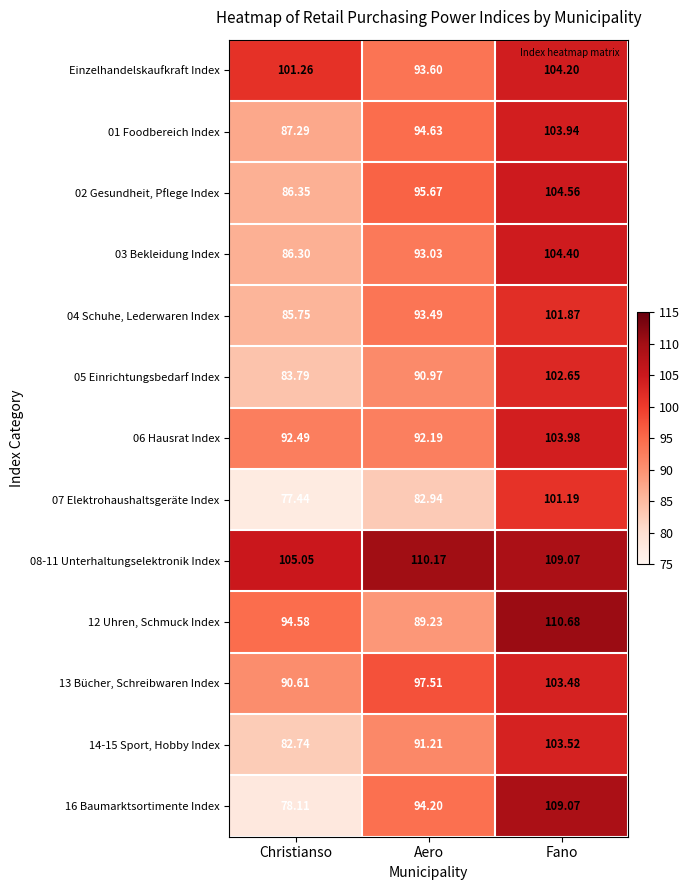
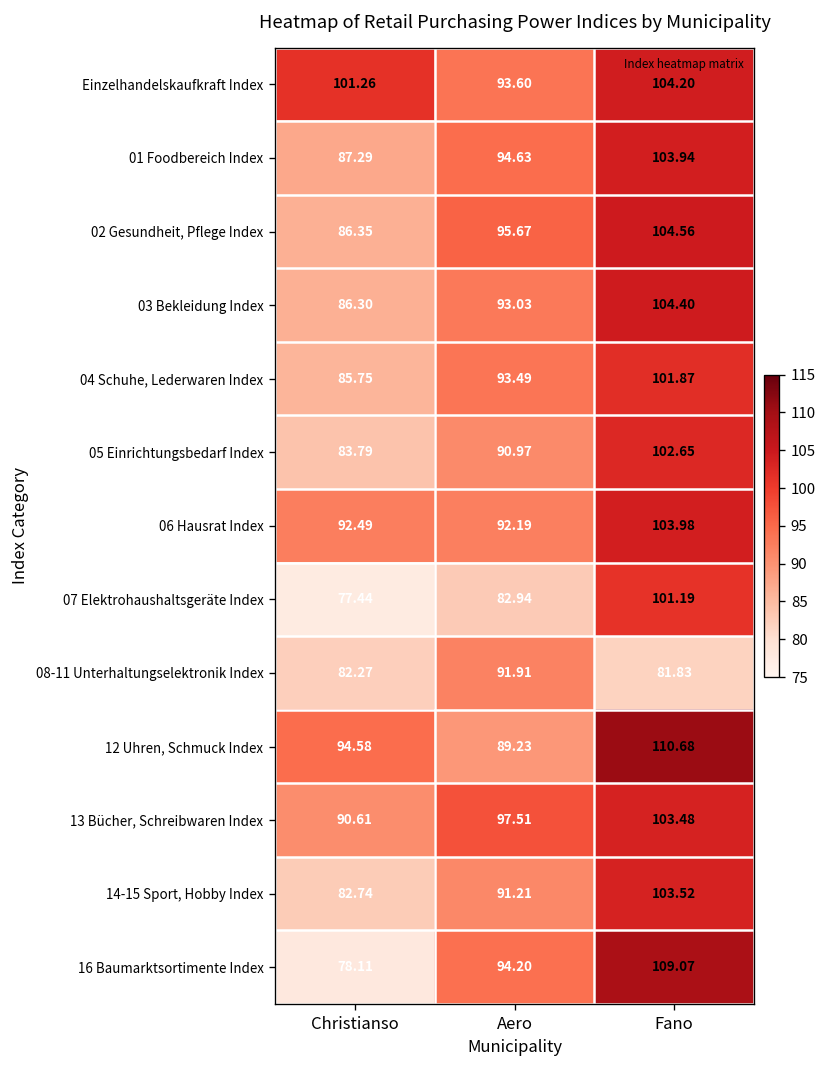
08-11 Unterhaltungselektronik Index, Christianso: 105.05 -> 82.27
08-11 Unterhaltungselektronik Index, Aero: 110.17 -> 91.91
08-11 Unterhaltungselektronik Index, Fano: 109.07 -> 81.83
